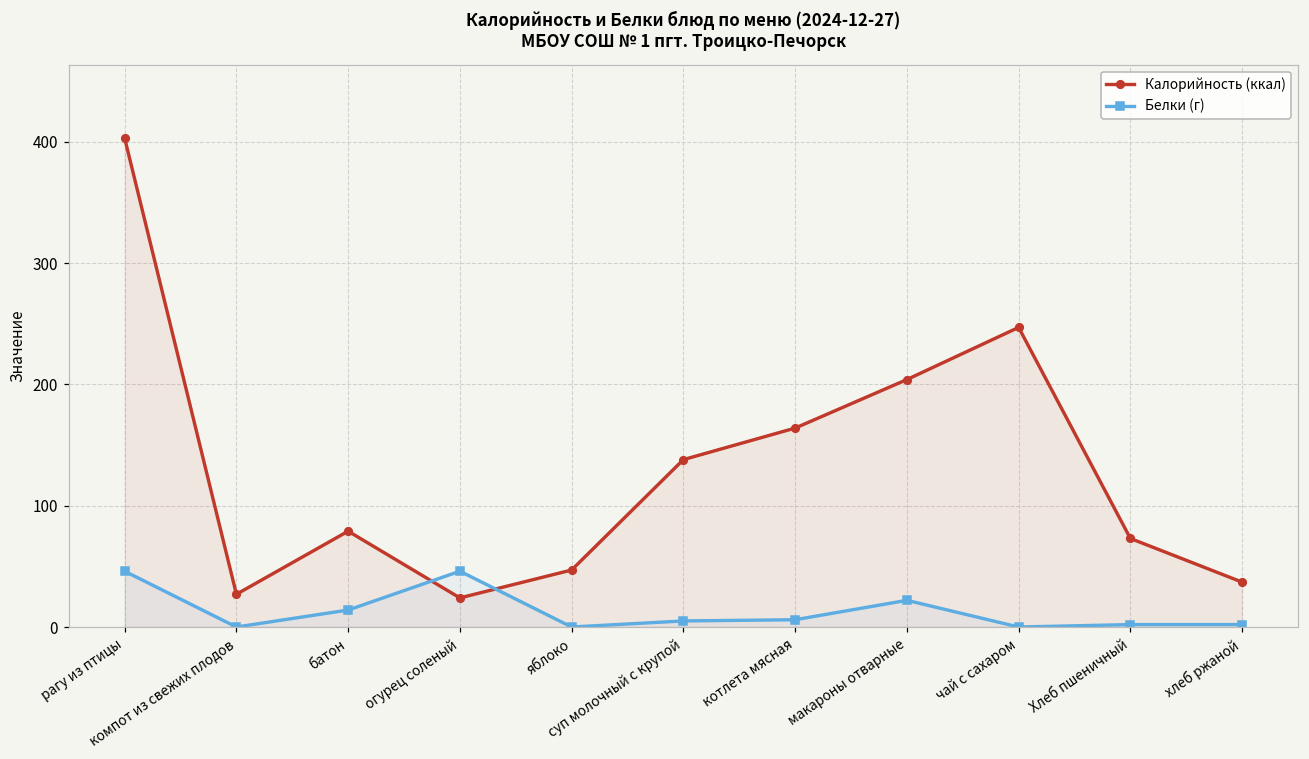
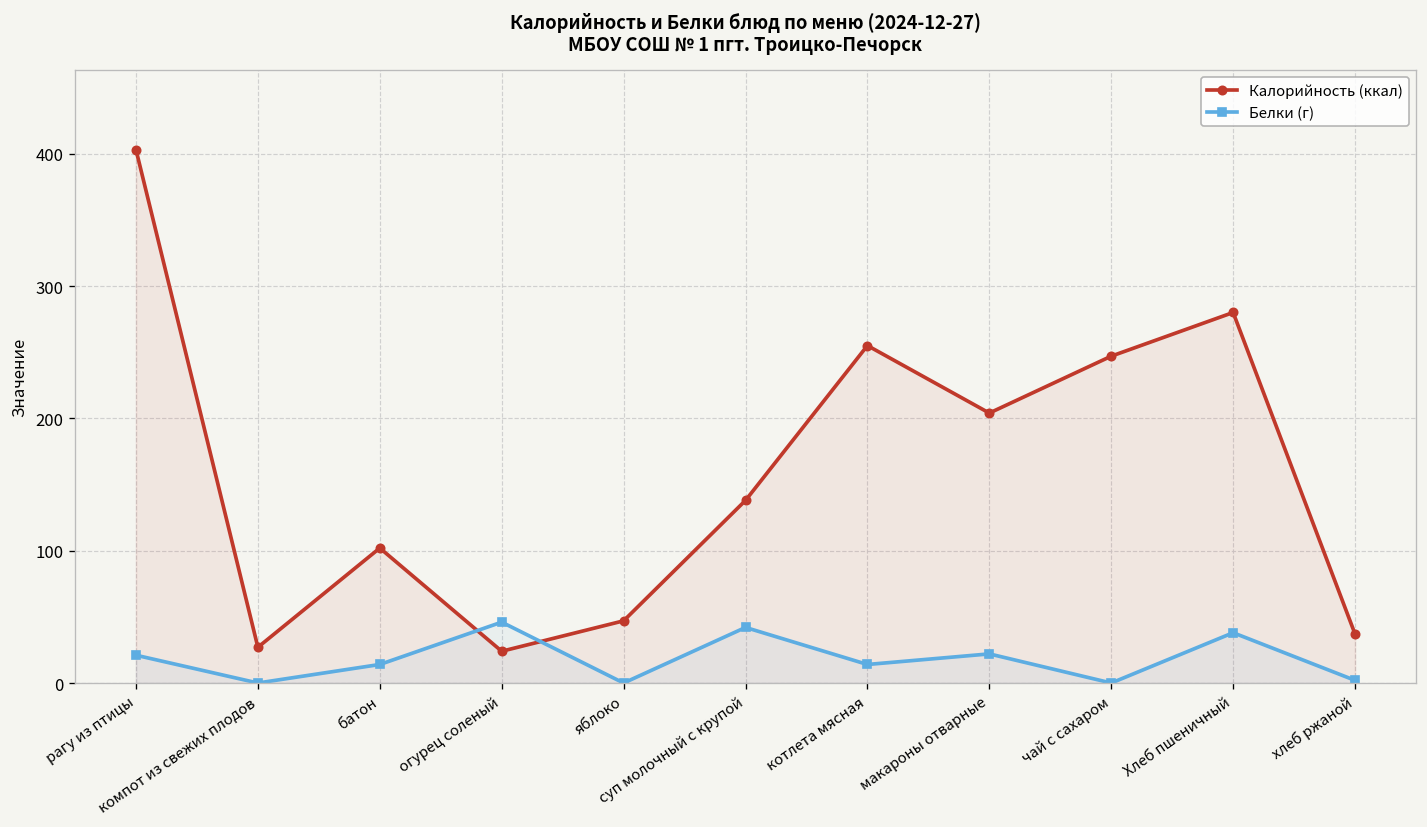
Белки (г), рагу из птицы: 46 -> 21
Калорийность (ккал), батон: 79 -> 102
Белки (г), суп молочный с крупой: 5 -> 42
Калорийность (ккал), котлета мясная: 164 -> 255
Белки (г), котлета мясная: 6 -> 14
Калорийность (ккал), Хлеб пшеничный: 73 -> 280
Белки (г), Хлеб пшеничный: 2 -> 38
